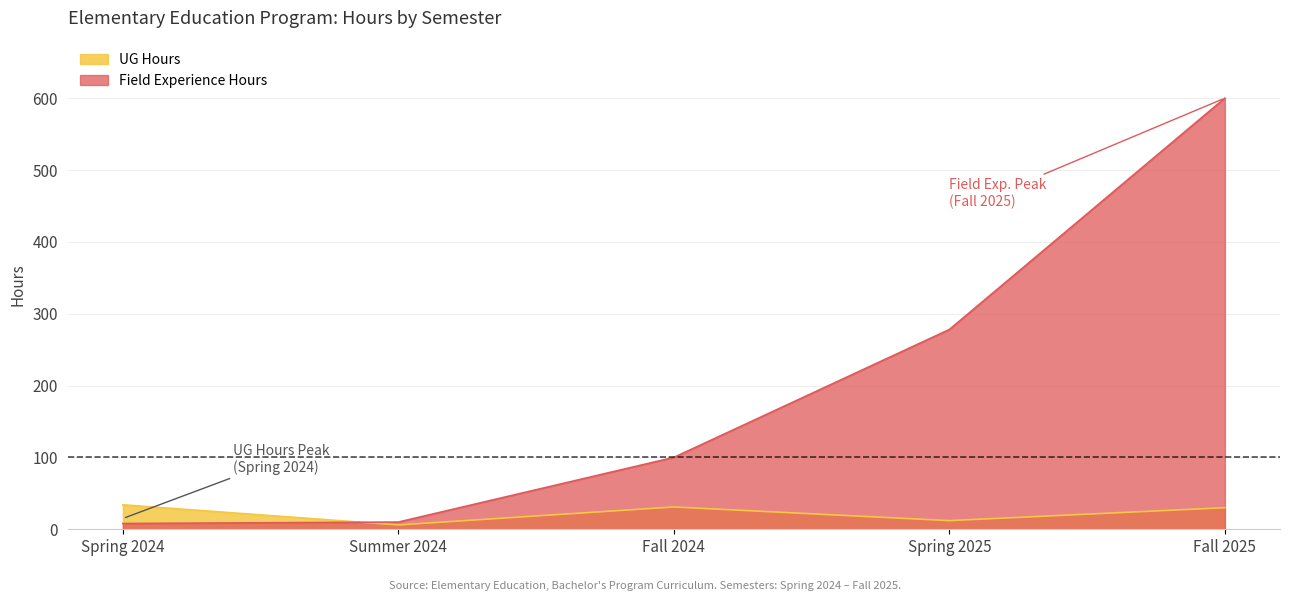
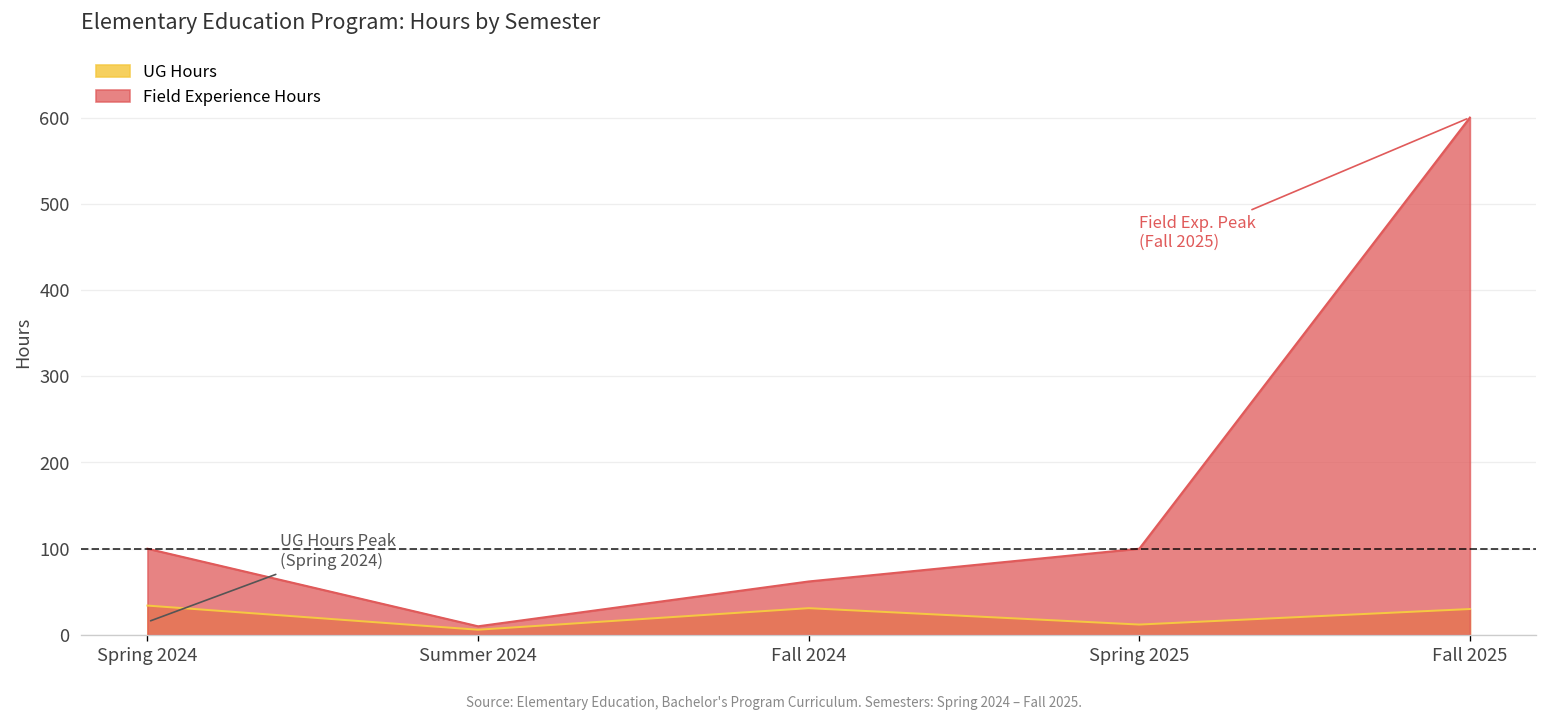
Field Experience Hours, Spring 2024: 10 -> 100
Field Experience Hours, Fall 2024: 100 -> 60
Field Experience Hours, Spring 2025: 280 -> 100
